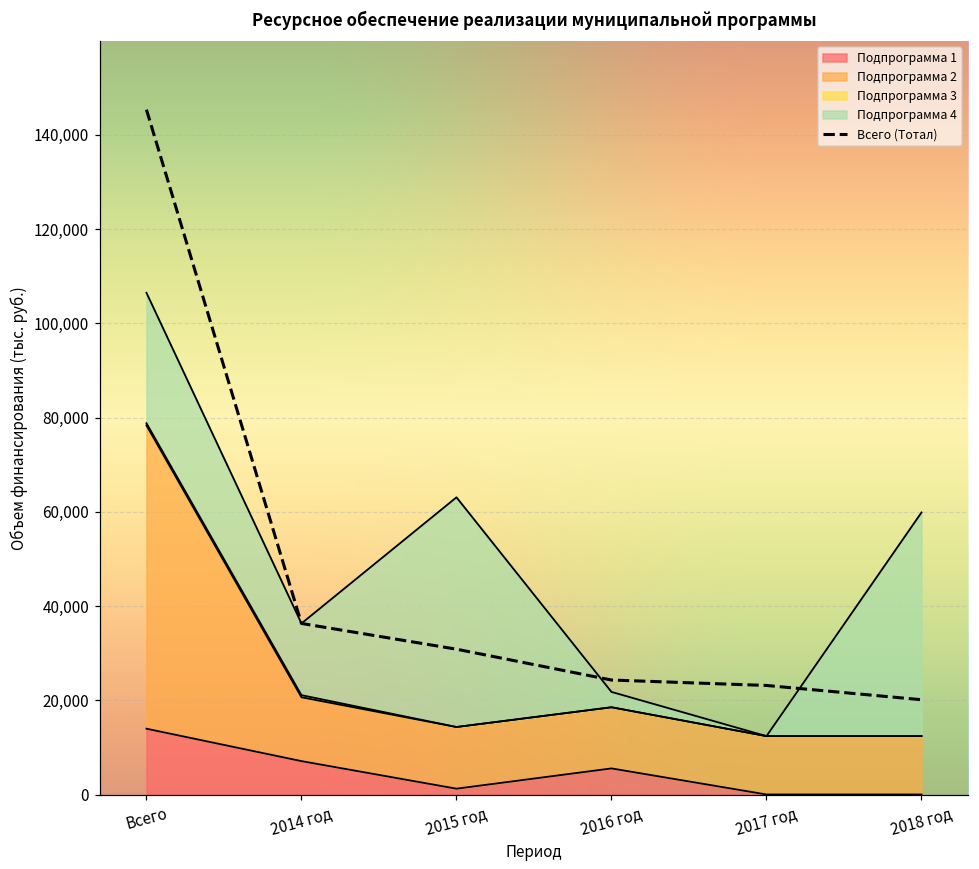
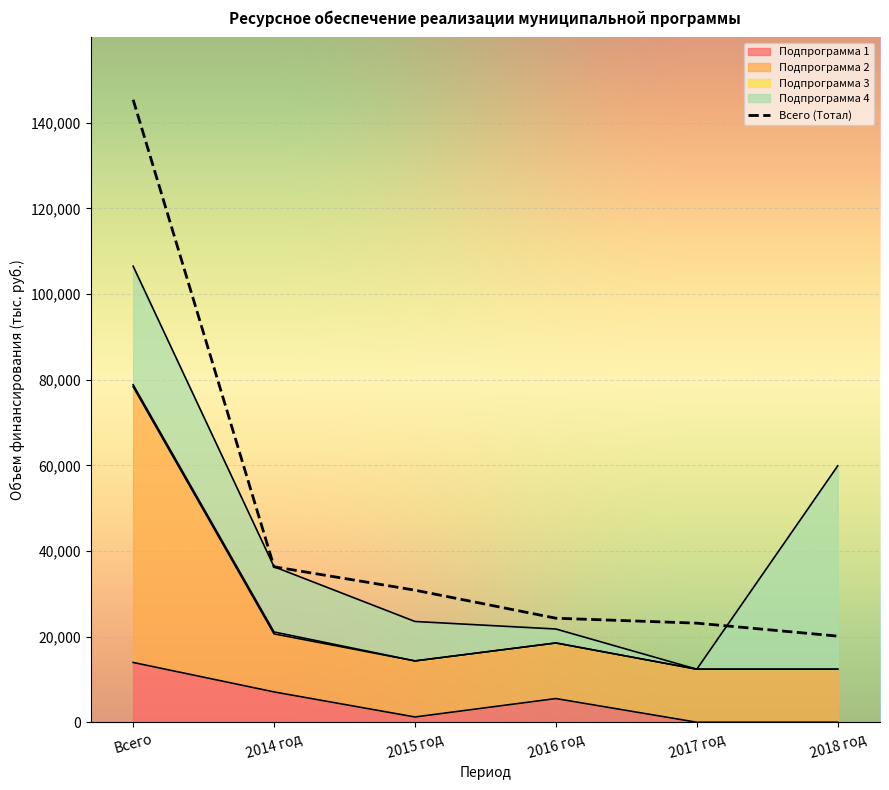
Подпрограмма 4, 2015 год: 49,000 -> 9,000
